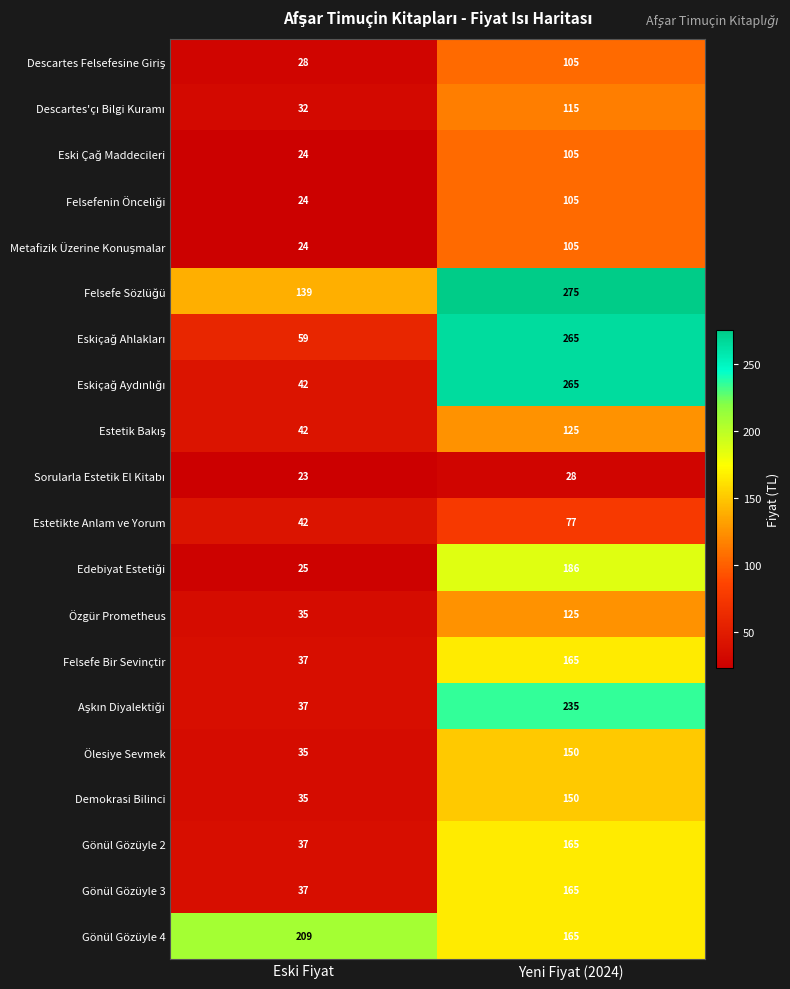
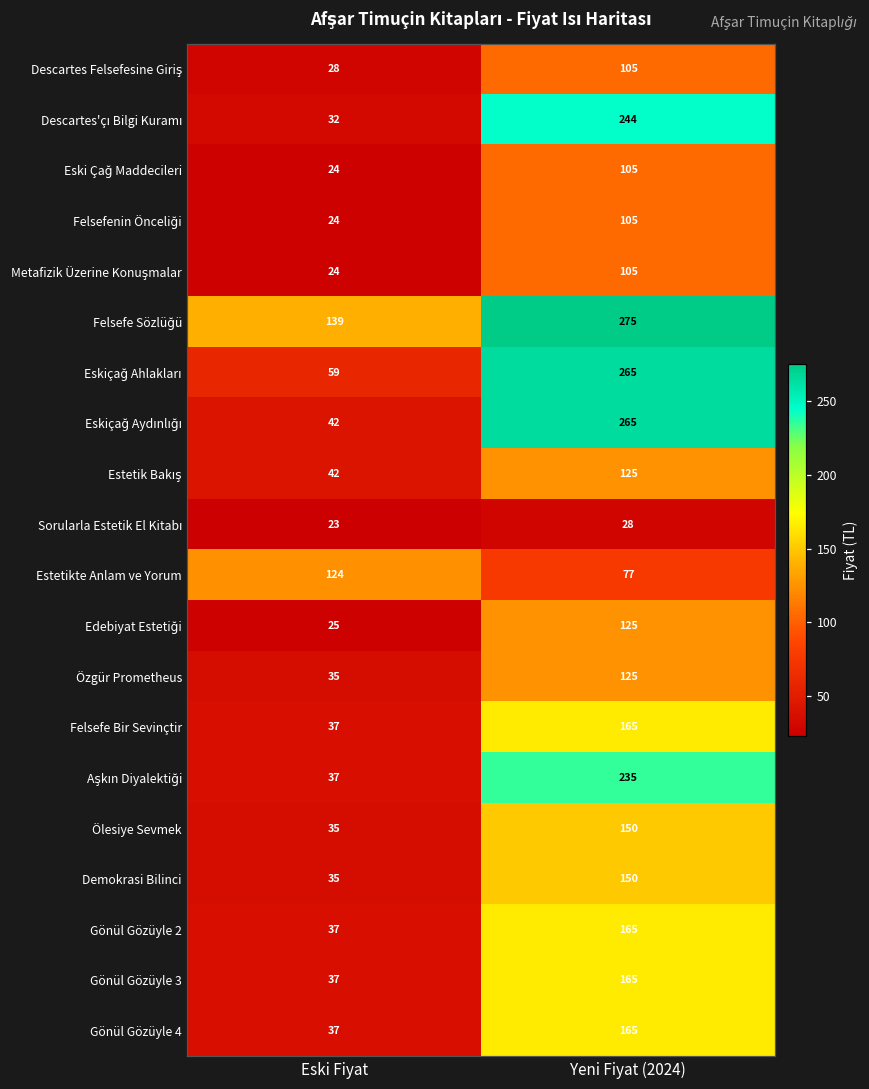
Descartes'çı Bilgi Kuramı, Yeni Fiyat (2024): 115 -> 244
Estetikte Anlam ve Yorum, Eski Fiyat: 42 -> 124
Edebiyat Estetiği, Yeni Fiyat (2024): 186 -> 125
Gönül Gözüyle 4, Eski Fiyat: 209 -> 37
